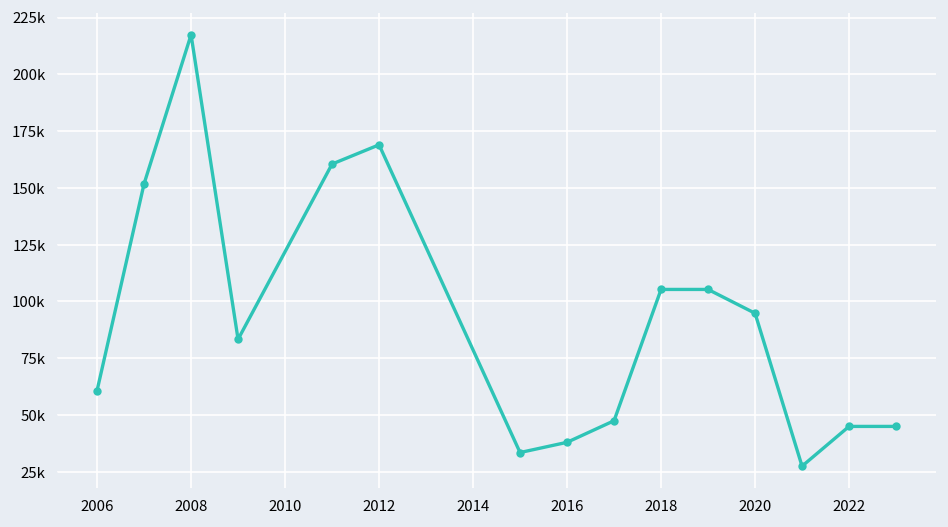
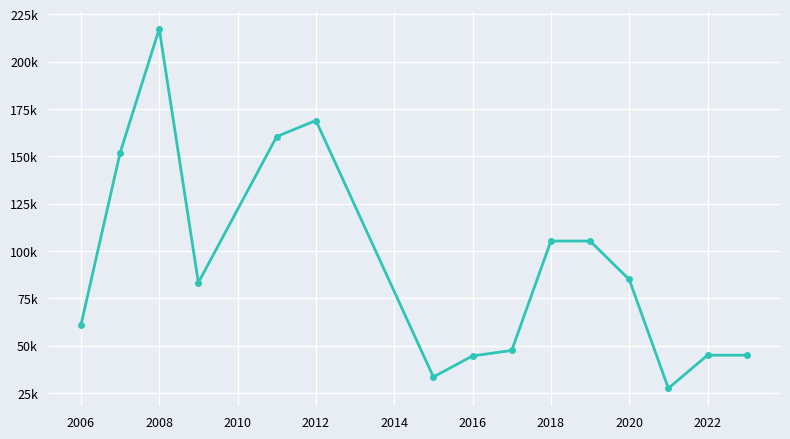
2016: 38000 -> 45000
2020: 95000 -> 85000
